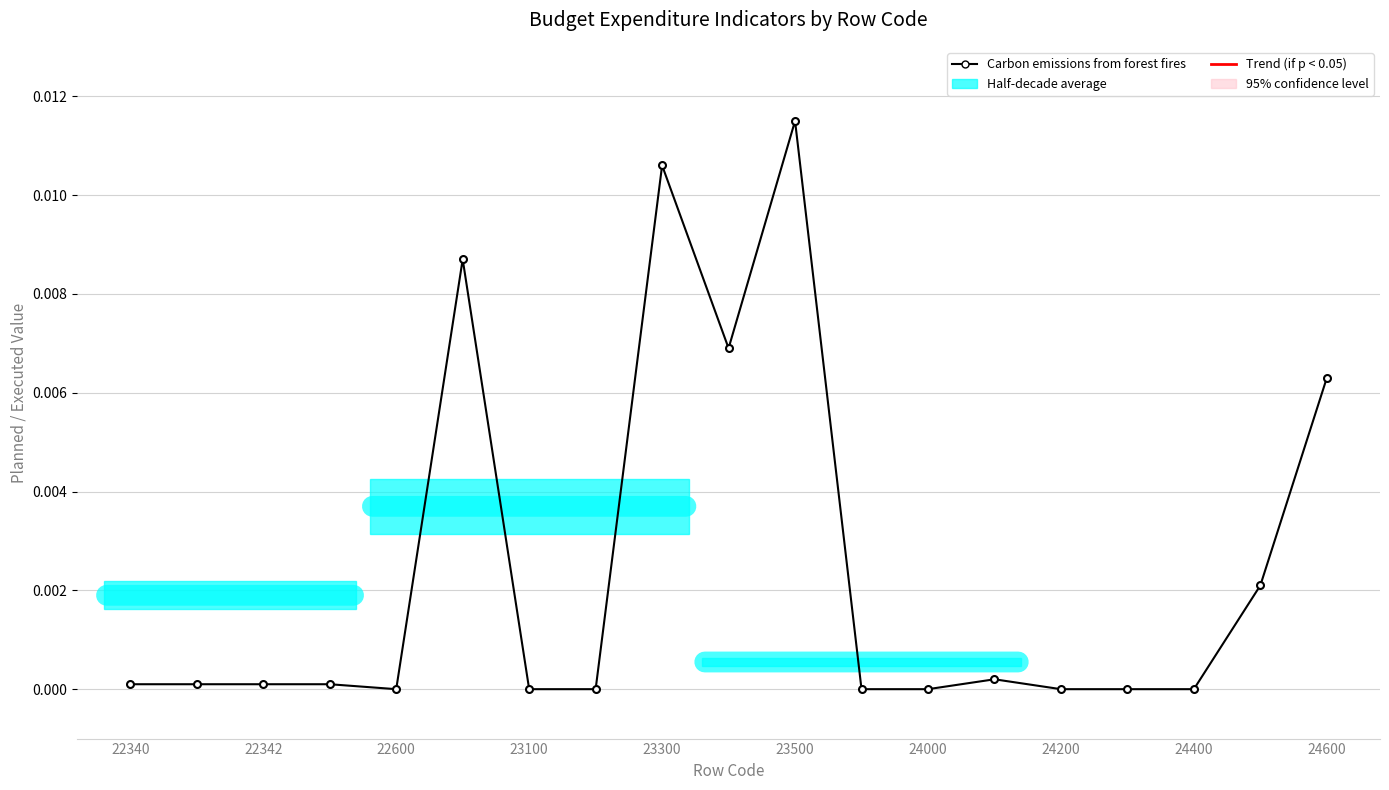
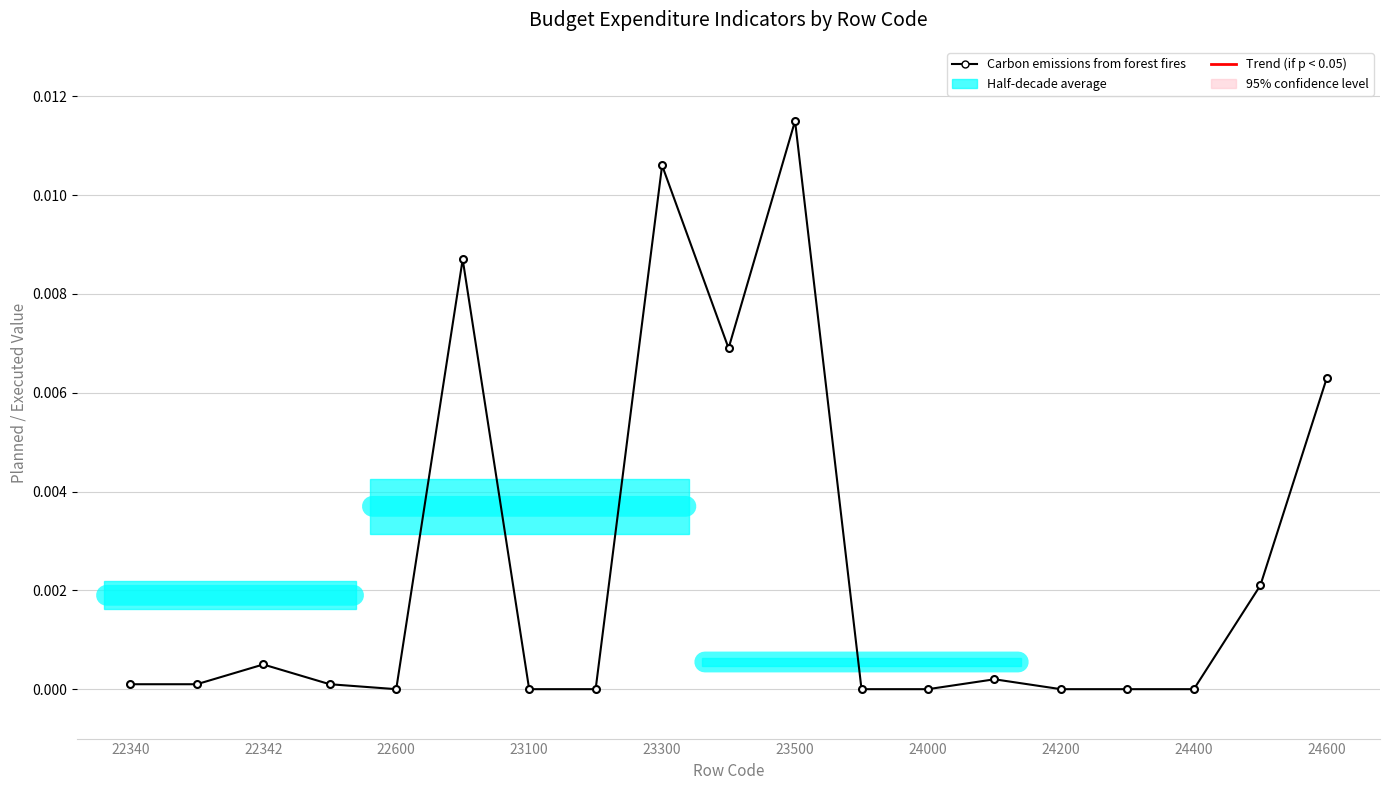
22342: 0.0001 -> 0.0005
